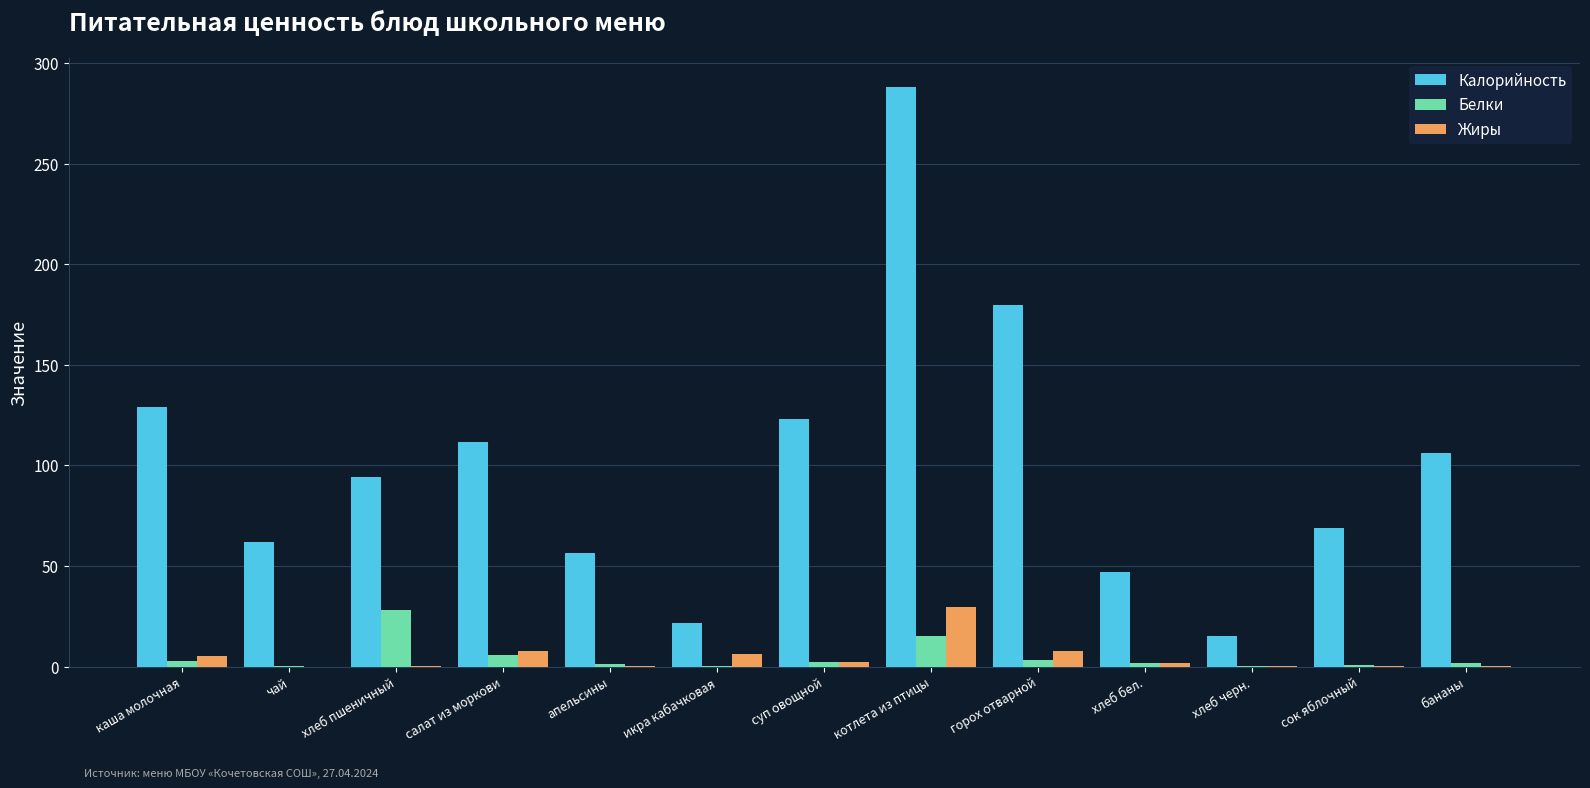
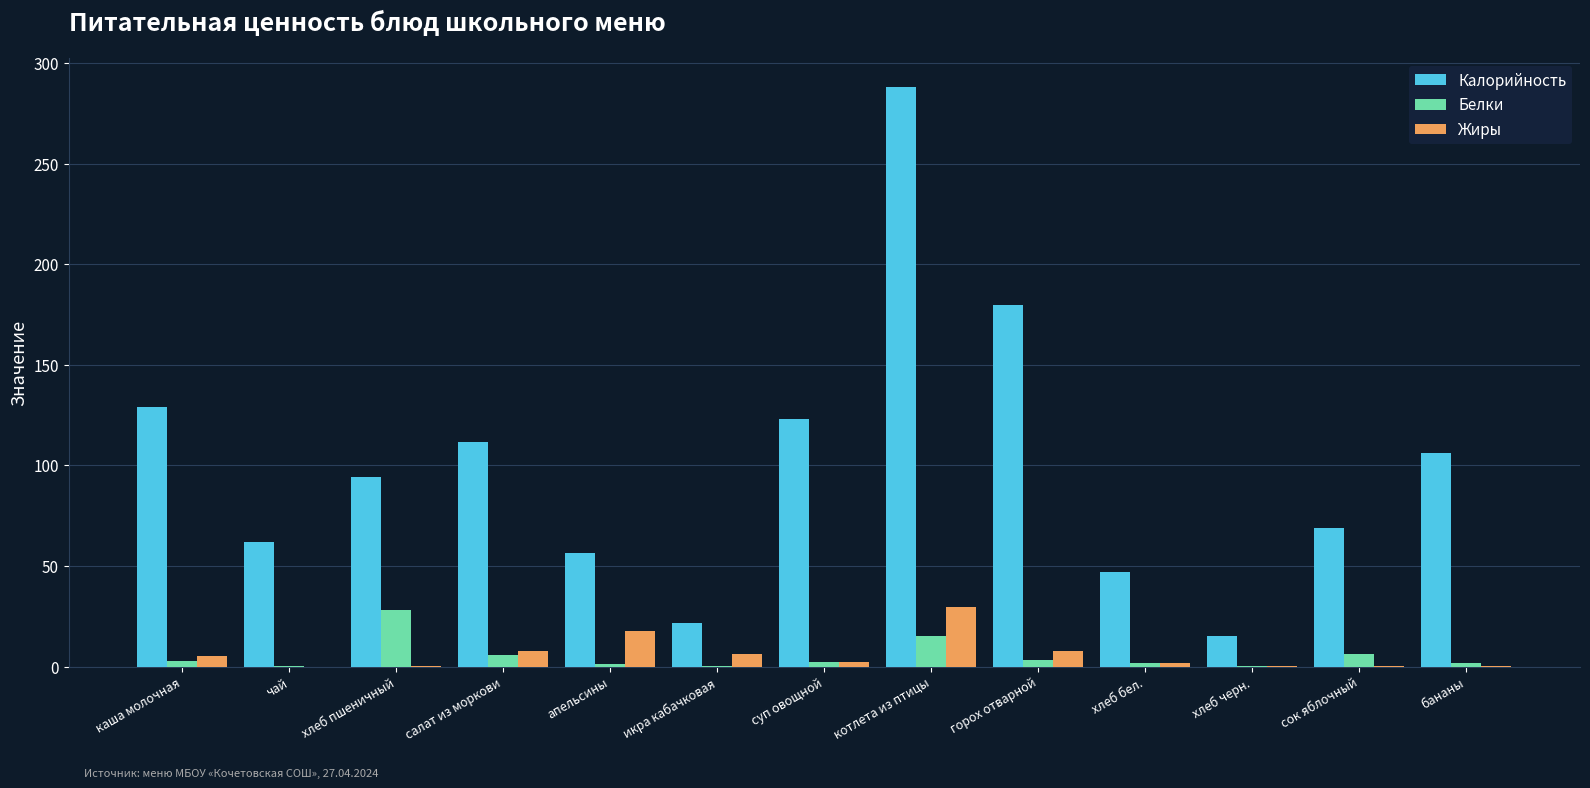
Жиры, апельсины: 0 -> 18
Белки, сок яблочный: 1 -> 6
